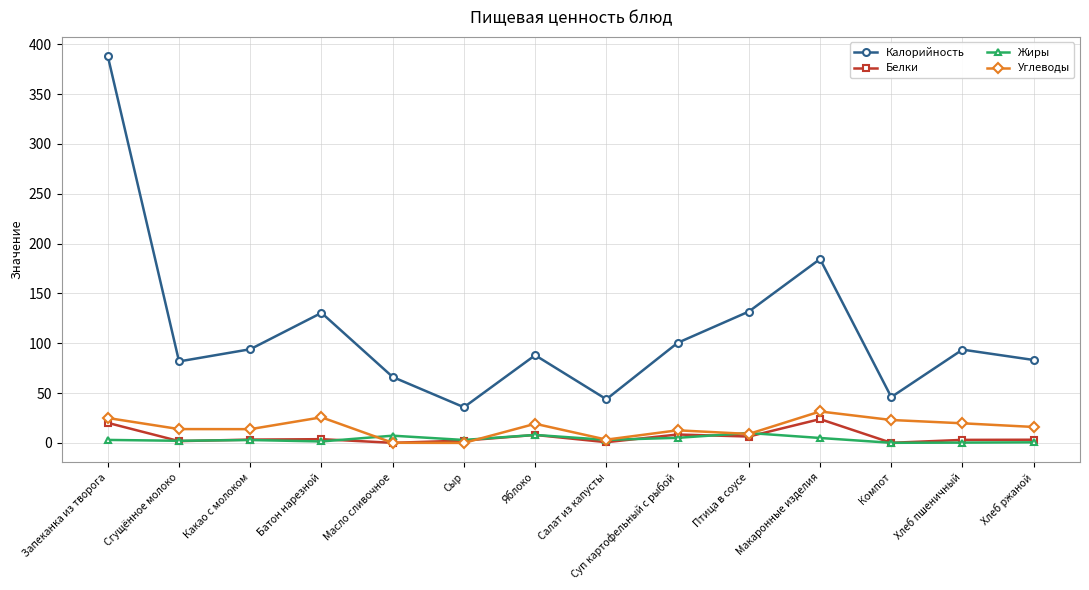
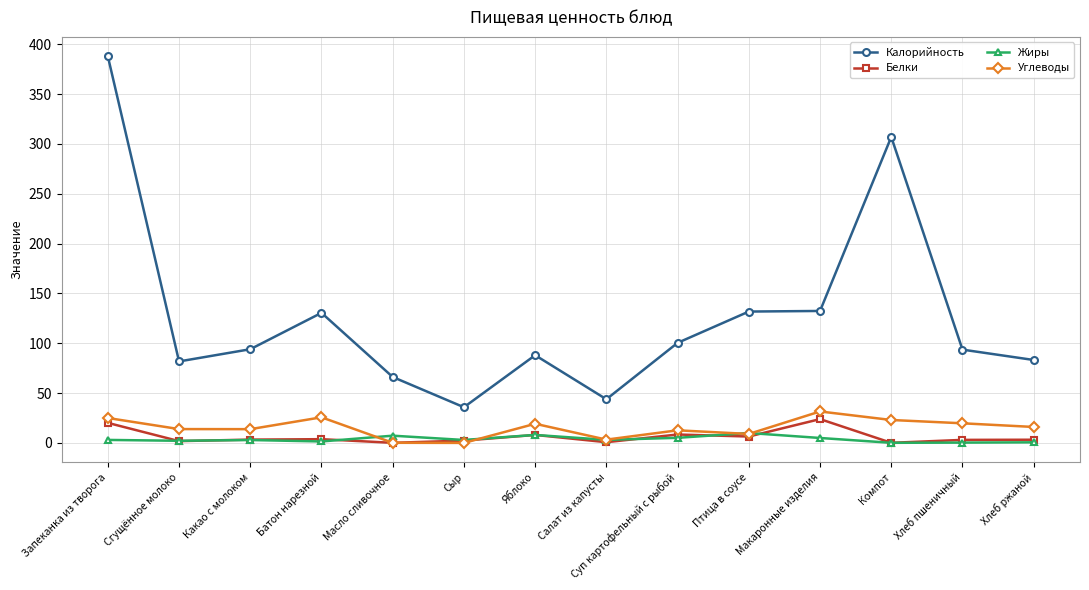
Калорийность, Макаронные изделия: 180 -> 130
Калорийность, Компот: 50 -> 310
